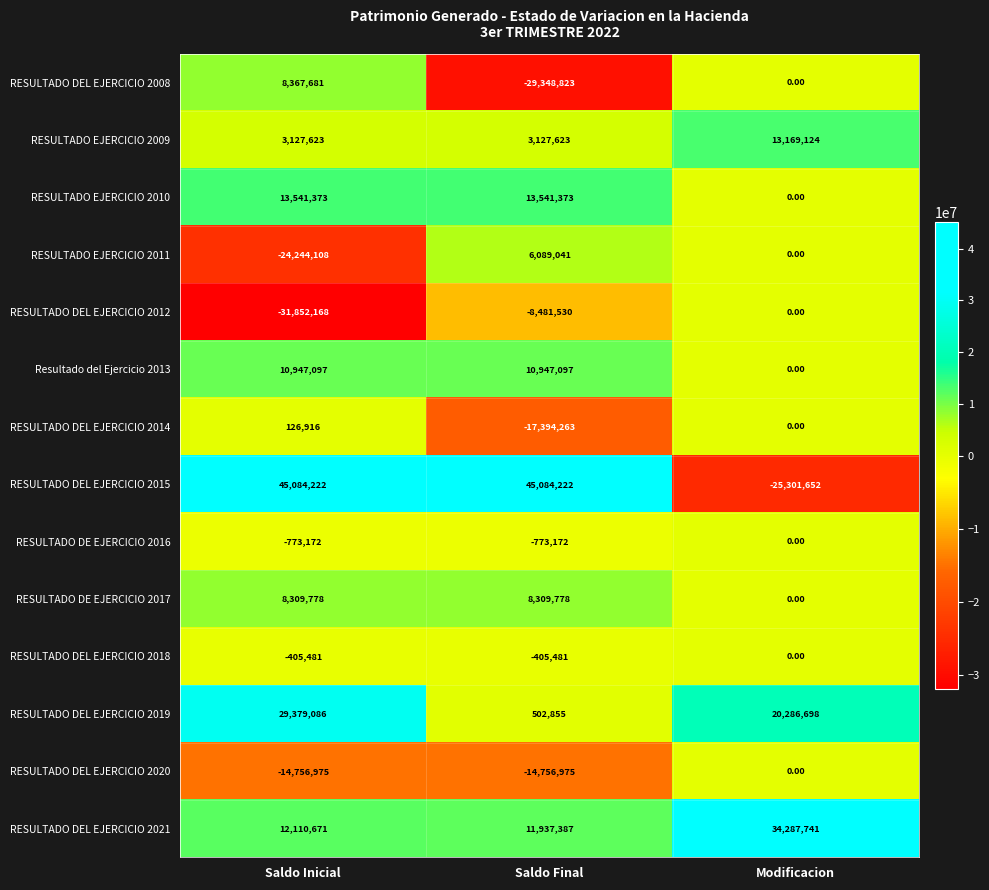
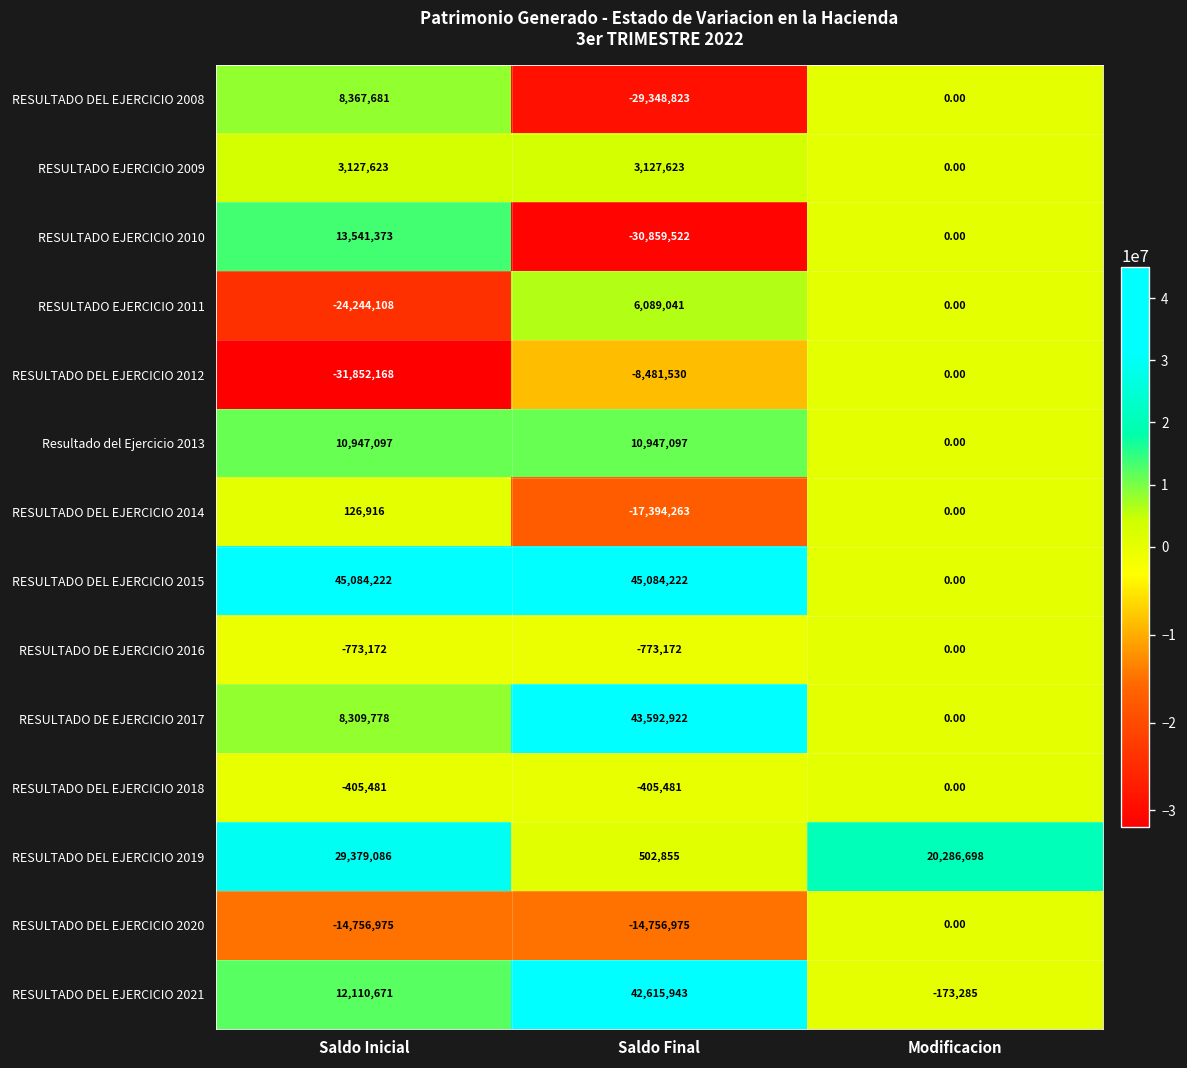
RESULTADO EJERCICIO 2009, Modificacion: 13,169,124 -> 0.00
RESULTADO EJERCICIO 2010, Saldo Final: 13,541,373 -> -30,859,522
RESULTADO DEL EJERCICIO 2015, Modificacion: -25,301,652 -> 0.00
RESULTADO DE EJERCICIO 2017, Saldo Final: 8,309,778 -> 43,592,922
RESULTADO DEL EJERCICIO 2021, Saldo Final: 11,937,387 -> 42,615,943
RESULTADO DEL EJERCICIO 2021, Modificacion: 34,287,741 -> -173,285
